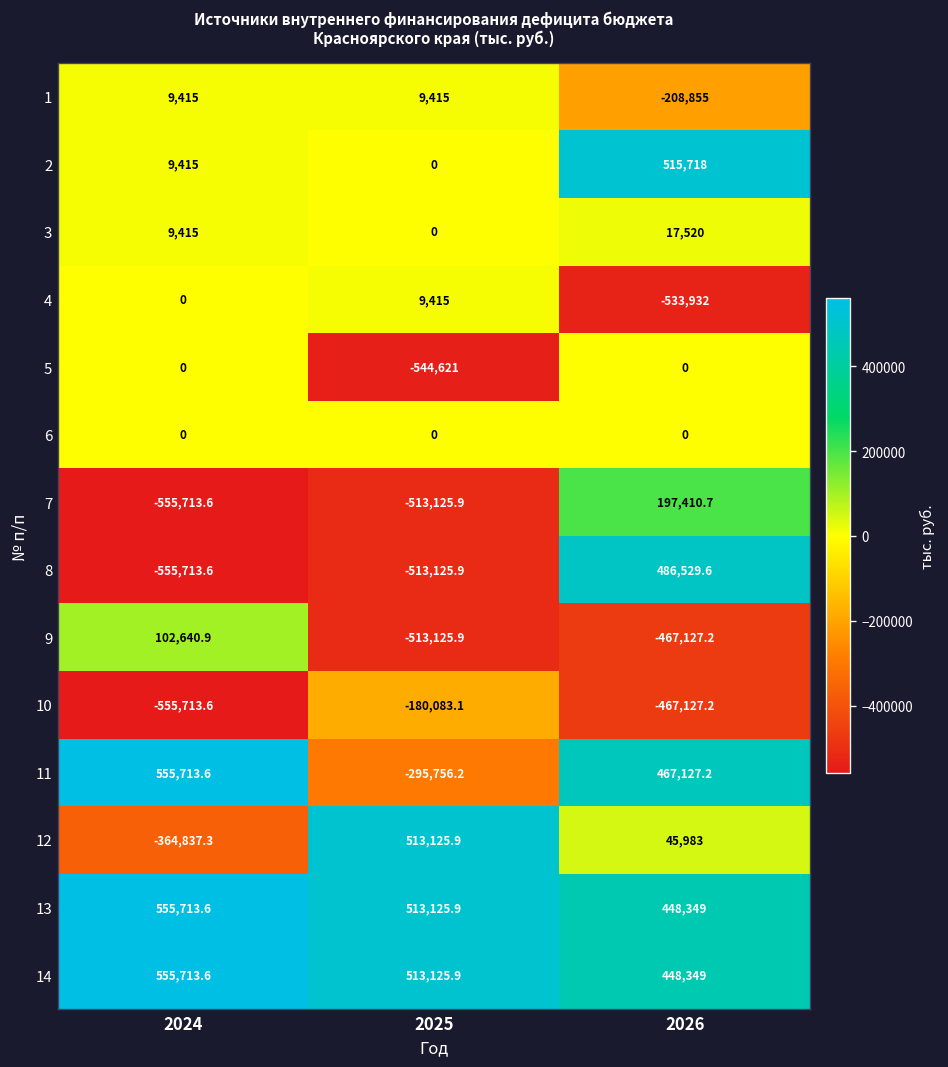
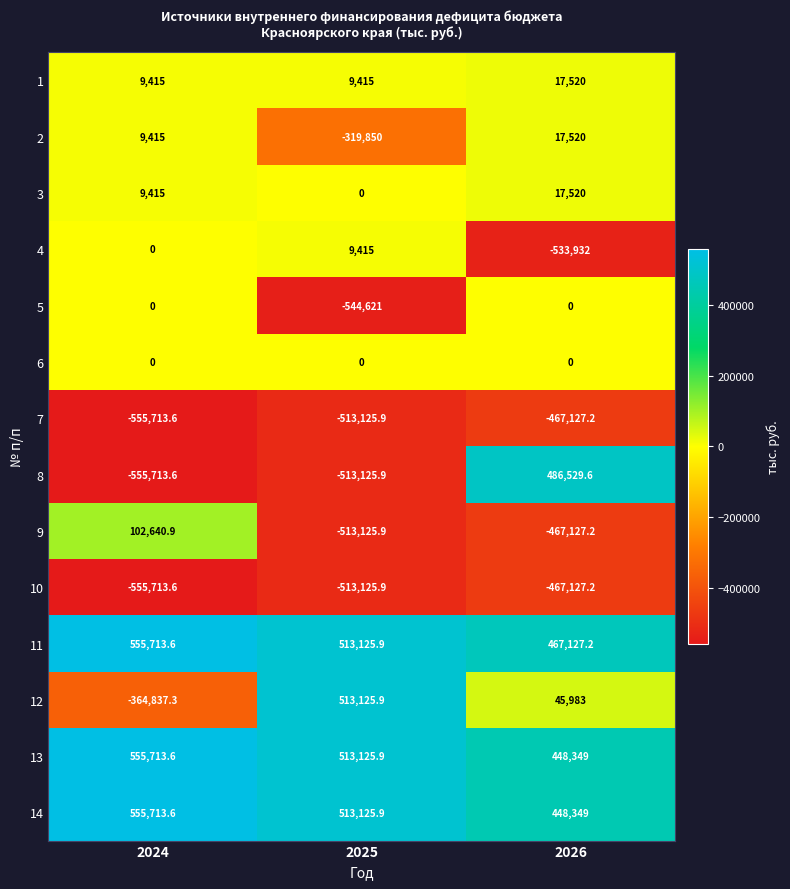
1, 2026: -208,855 -> 17,520
2, 2025: 0 -> -319,850
2, 2026: 515,718 -> 17,520
7, 2026: 197,410.7 -> -467,127.2
10, 2025: -180,083.1 -> -513,125.9
11, 2025: -295,756.2 -> 513,125.9
